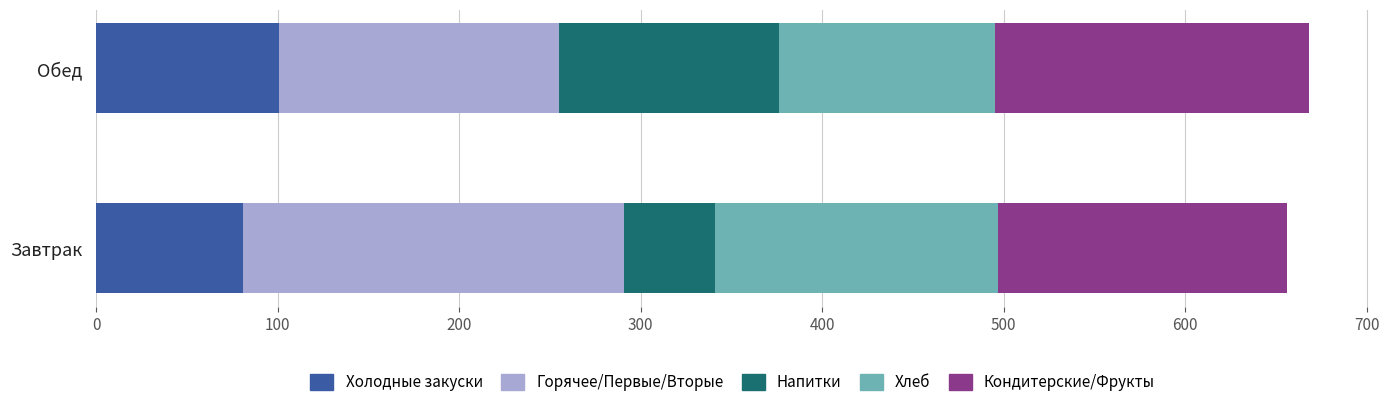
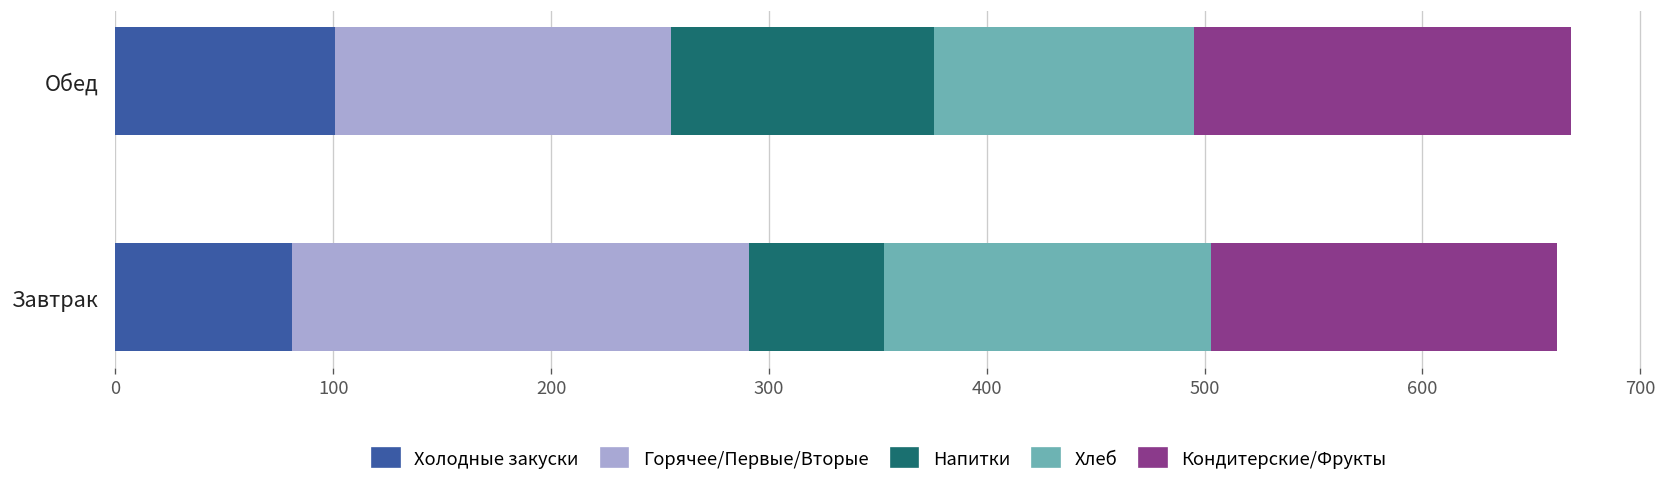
Напитки, Завтрак: 50 -> 62
Хлеб, Завтрак: 156 -> 150
